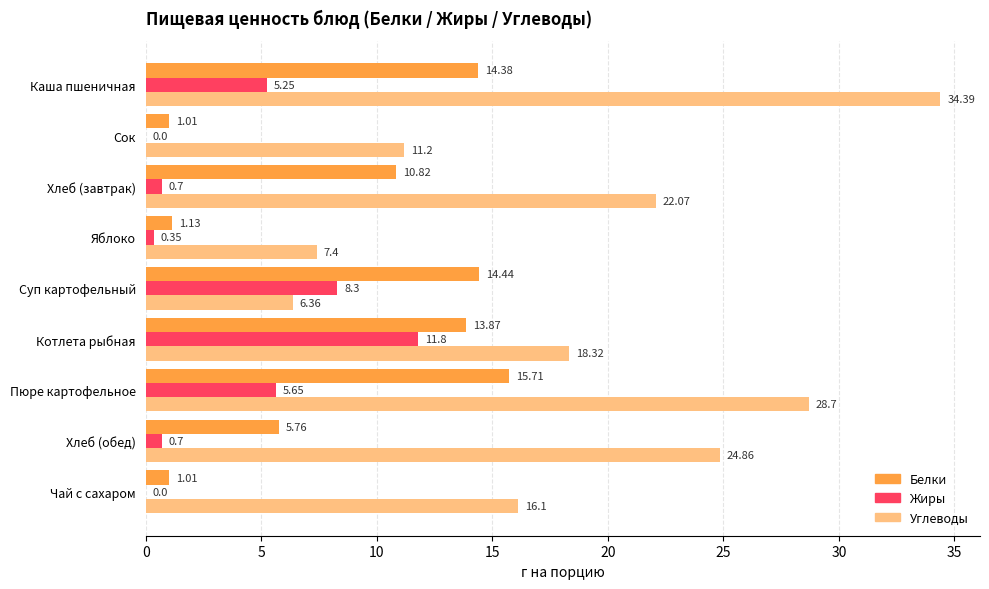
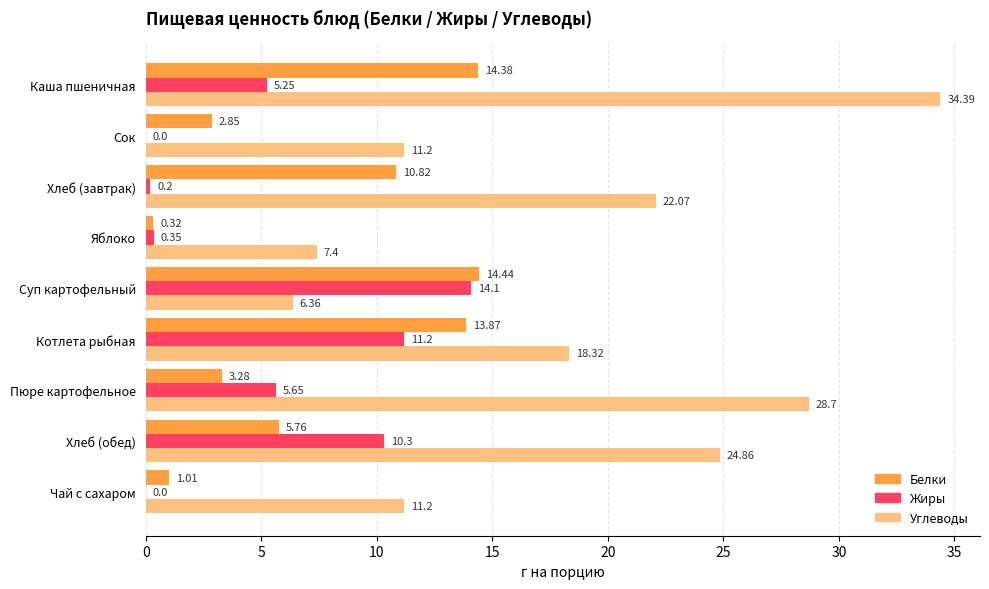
Белки, Сок: 1.01 -> 2.85
Жиры, Хлеб (завтрак): 0.7 -> 0.2
Белки, Яблоко: 1.13 -> 0.32
Жиры, Суп картофельный: 8.3 -> 14.1
Жиры, Котлета рыбная: 11.8 -> 11.2
Белки, Пюре картофельное: 15.71 -> 3.28
Жиры, Хлеб (обед): 0.7 -> 10.3
Углеводы, Чай с сахаром: 16.1 -> 11.2
